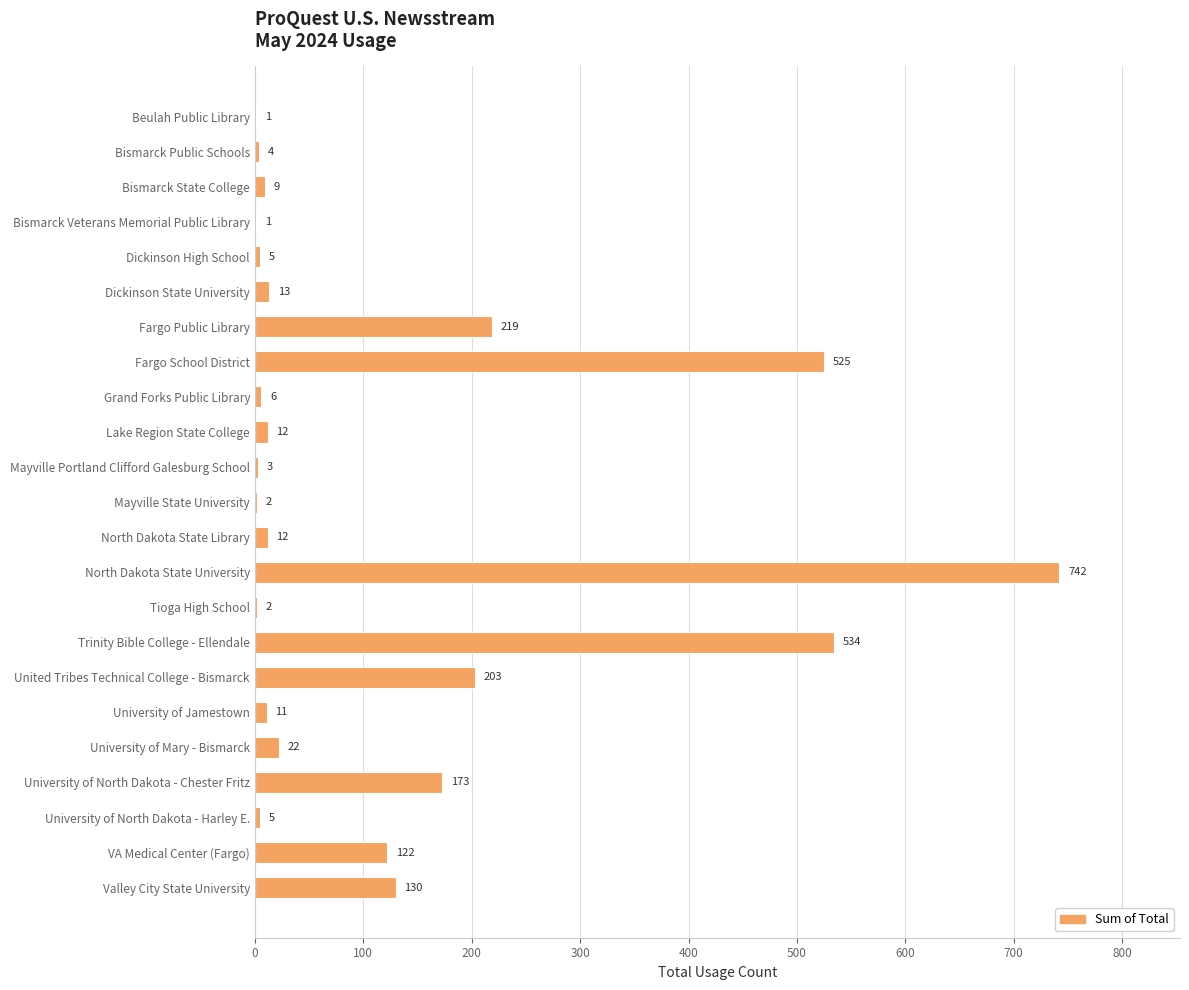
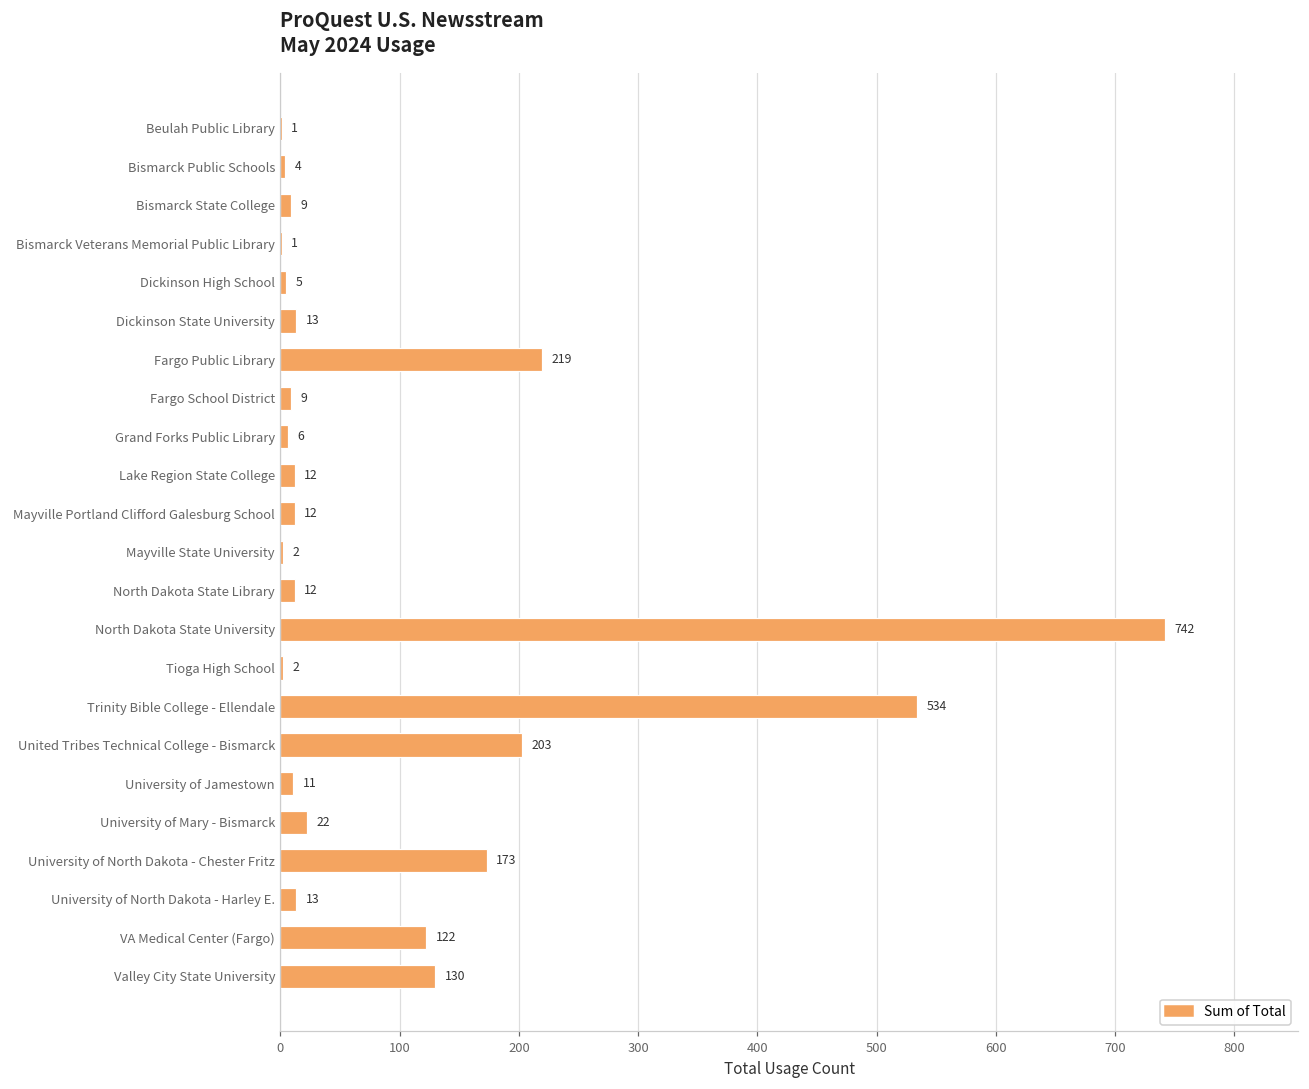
Fargo School District: 525 -> 9
Mayville Portland Clifford Galesburg School: 3 -> 12
University of North Dakota - Harley E.: 5 -> 13
